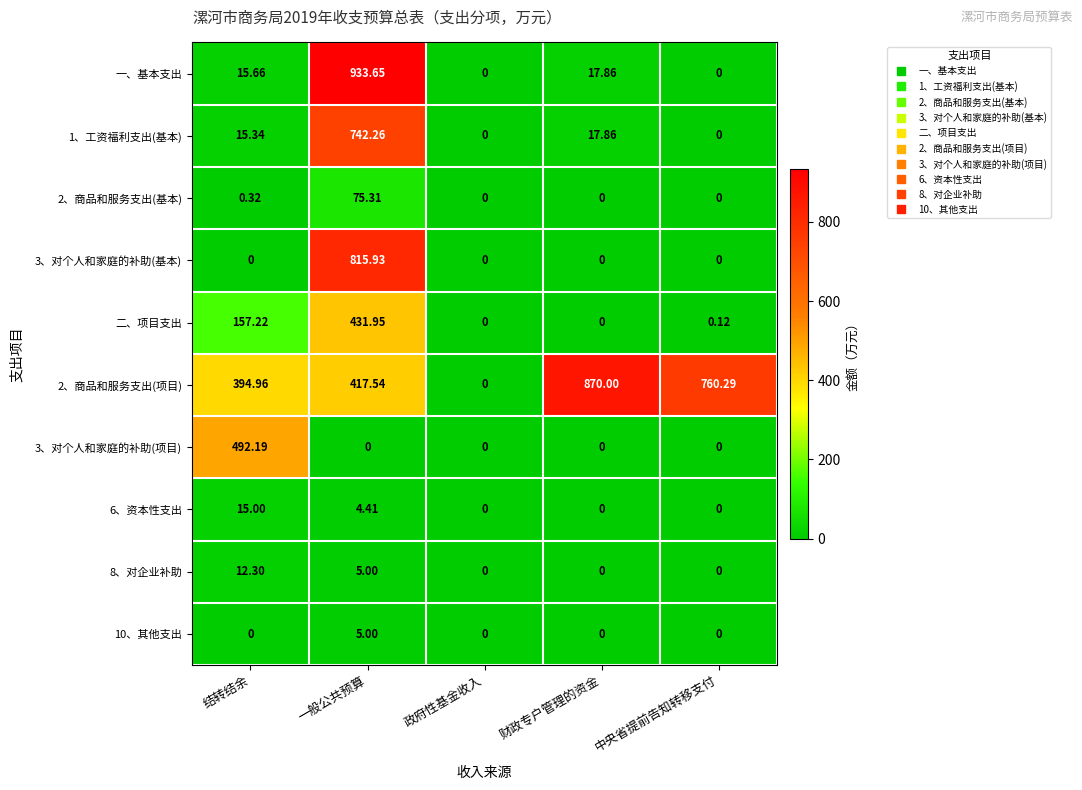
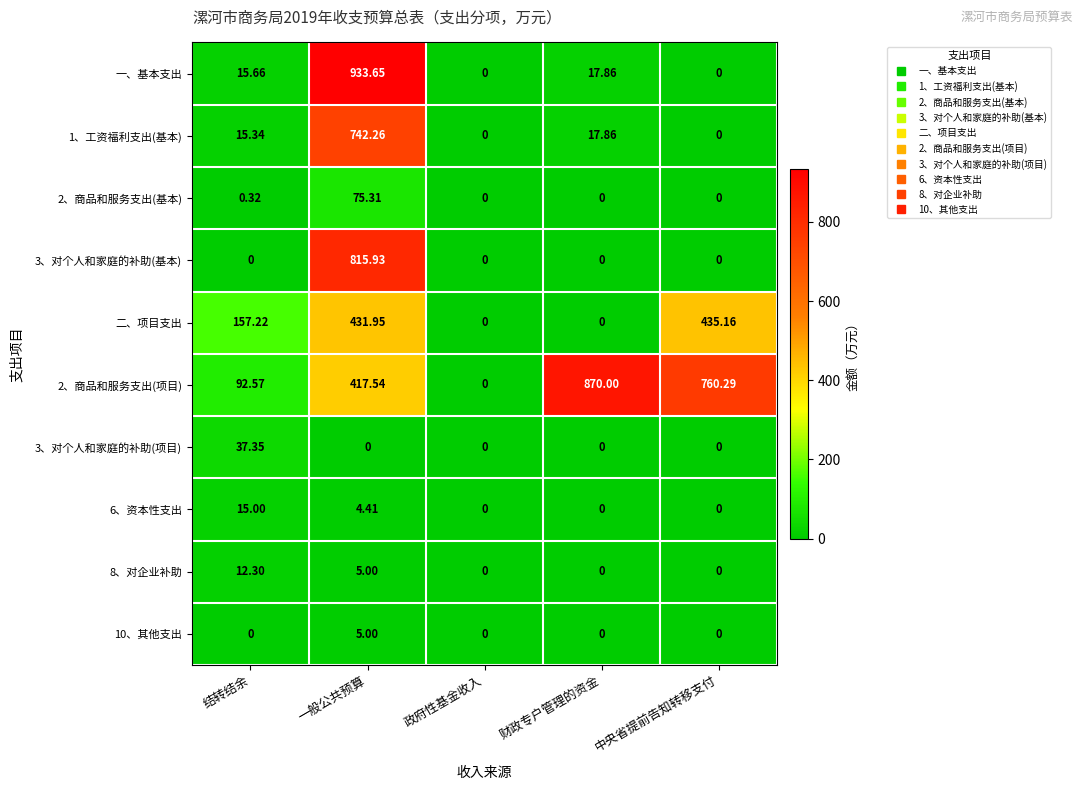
二、项目支出, 中央省提前告知转移支付: 0.12 -> 435.16
2、商品和服务支出(项目), 结转结余: 394.96 -> 92.57
3、对个人和家庭的补助(项目), 结转结余: 492.19 -> 37.35
